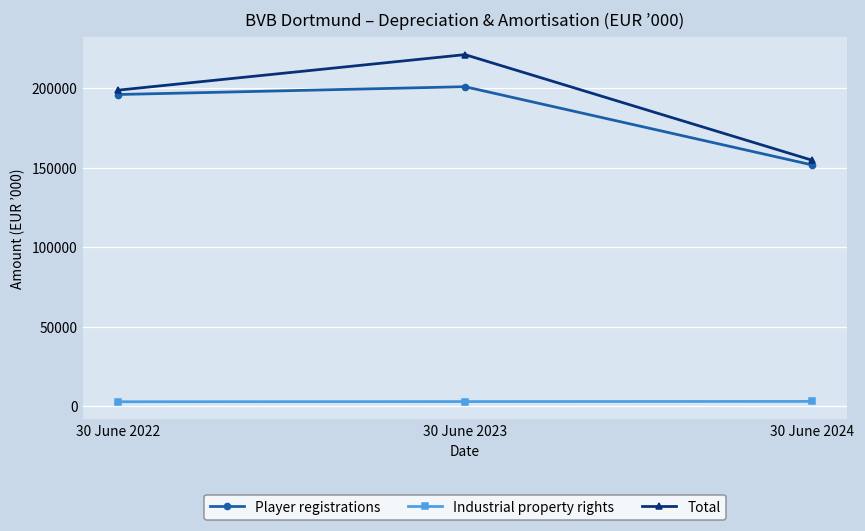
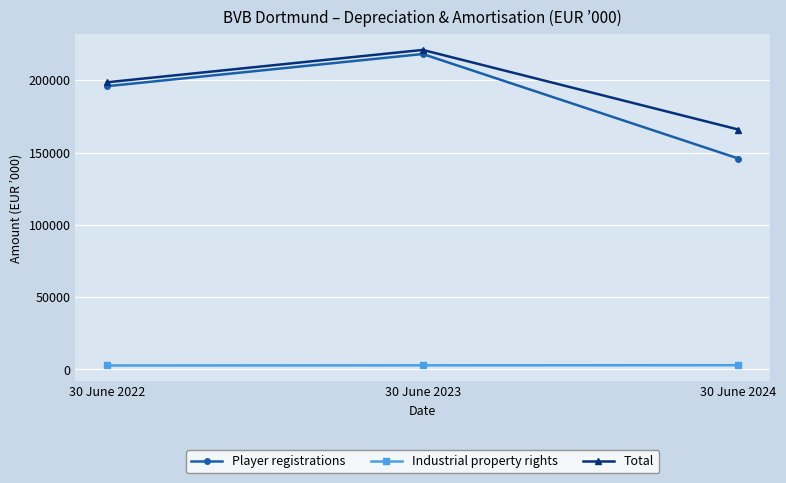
Player registrations, 30 June 2023: 201000 -> 218000
Player registrations, 30 June 2024: 152000 -> 146000
Total, 30 June 2024: 155000 -> 166000
